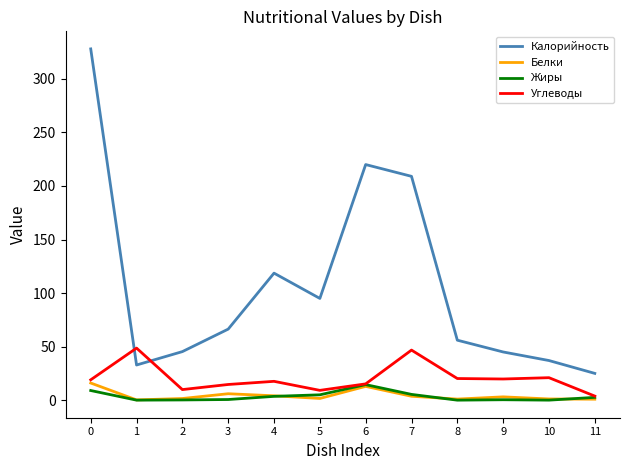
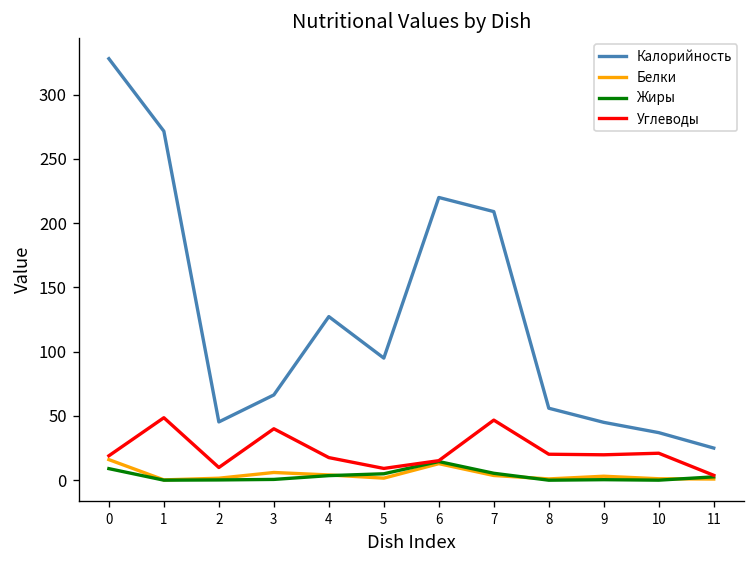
Калорийность, 1: 33 -> 272
Углеводы, 3: 15 -> 40
Калорийность, 4: 119 -> 127
